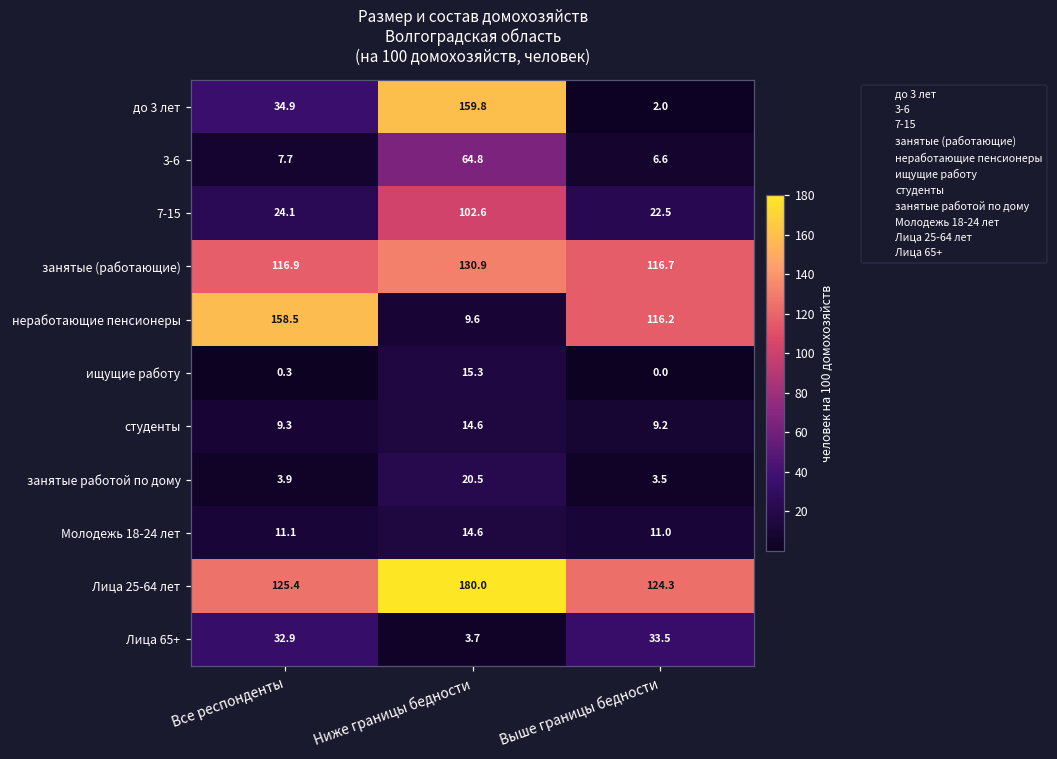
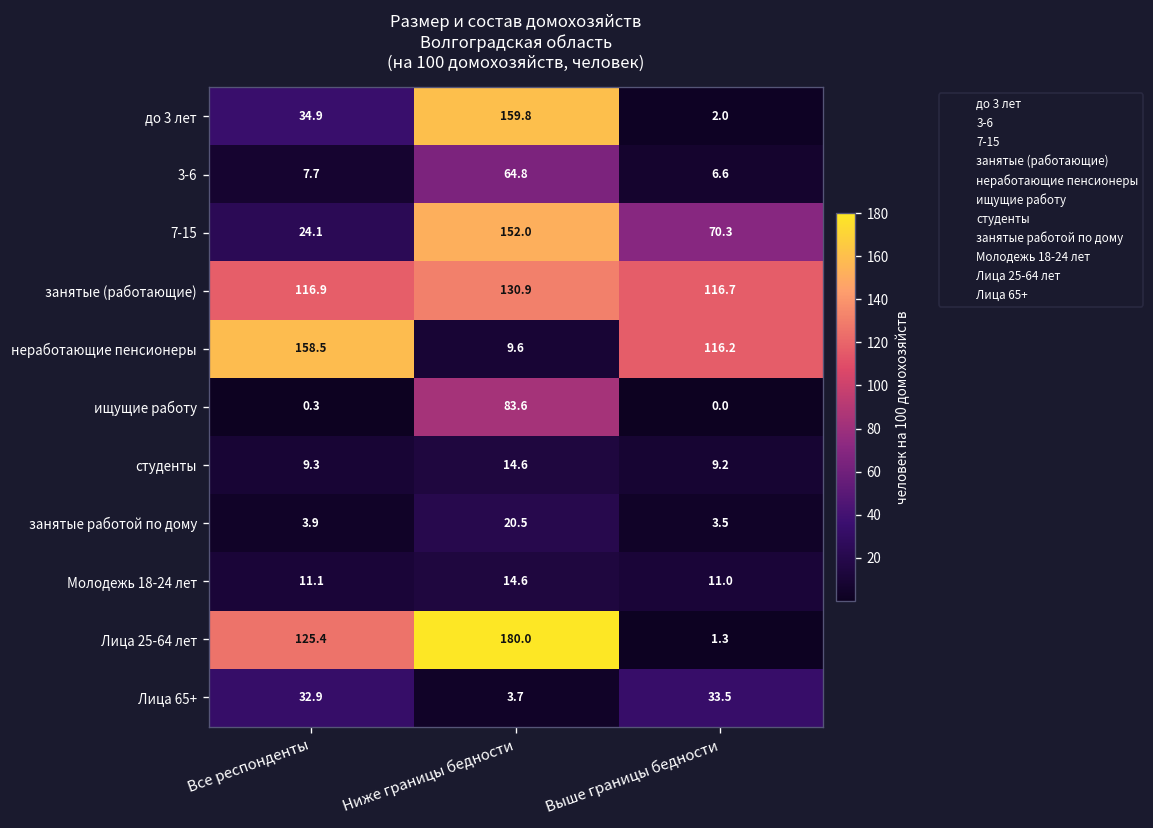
7-15, Ниже границы бедности: 102.6 -> 152.0
7-15, Выше границы бедности: 22.5 -> 70.3
ищущие работу, Ниже границы бедности: 15.3 -> 83.6
Лица 25-64 лет, Выше границы бедности: 124.3 -> 1.3
